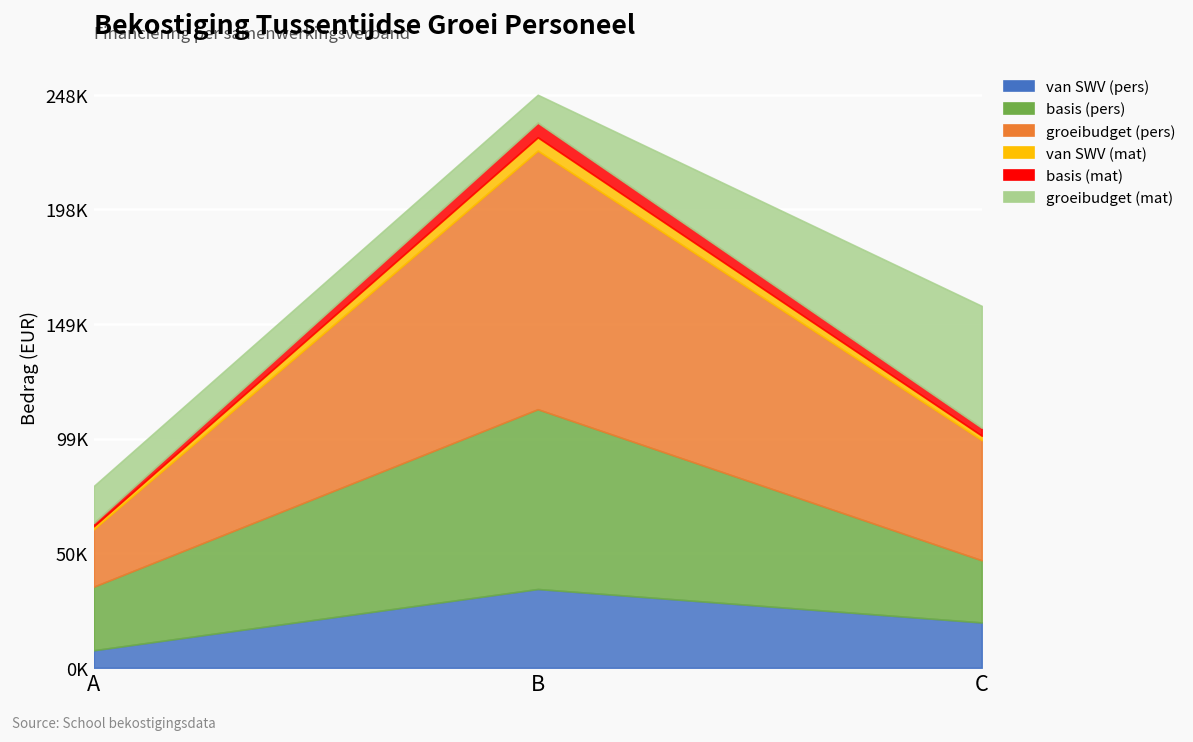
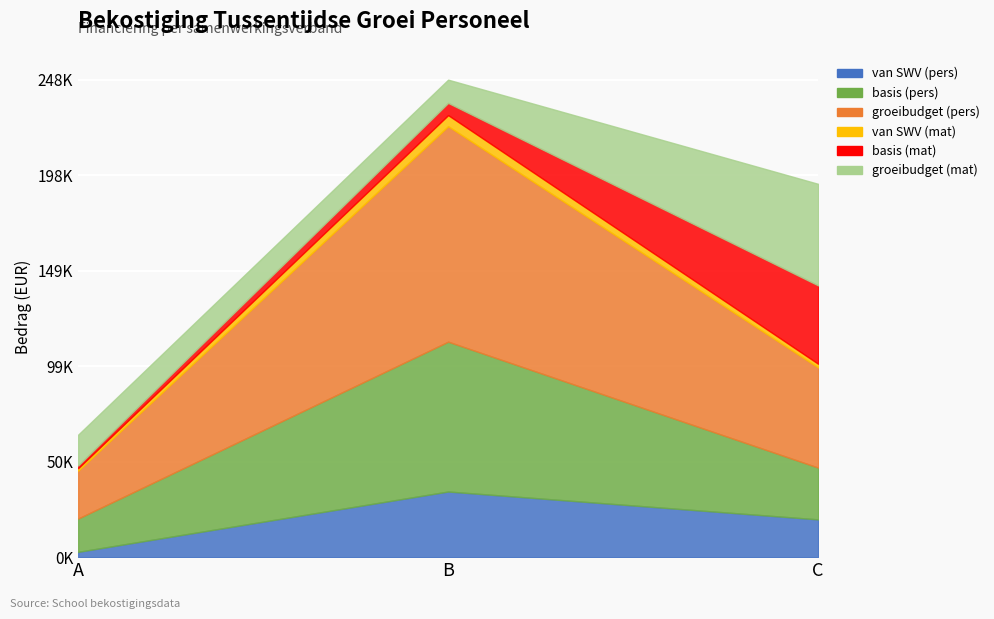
van SWV (pers), A: 8000 -> 3000
basis (pers), A: 27000 -> 17000
basis (mat), C: 3000 -> 41000
